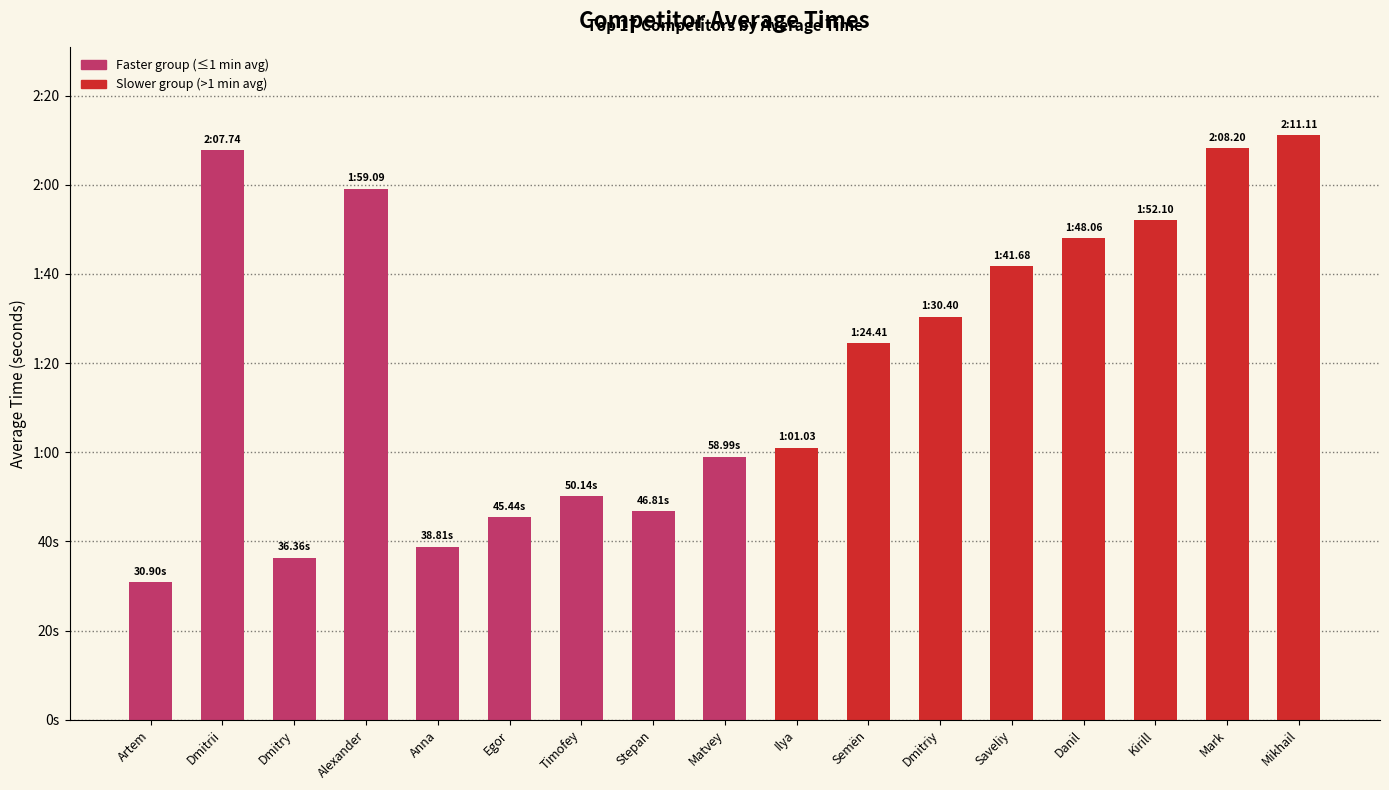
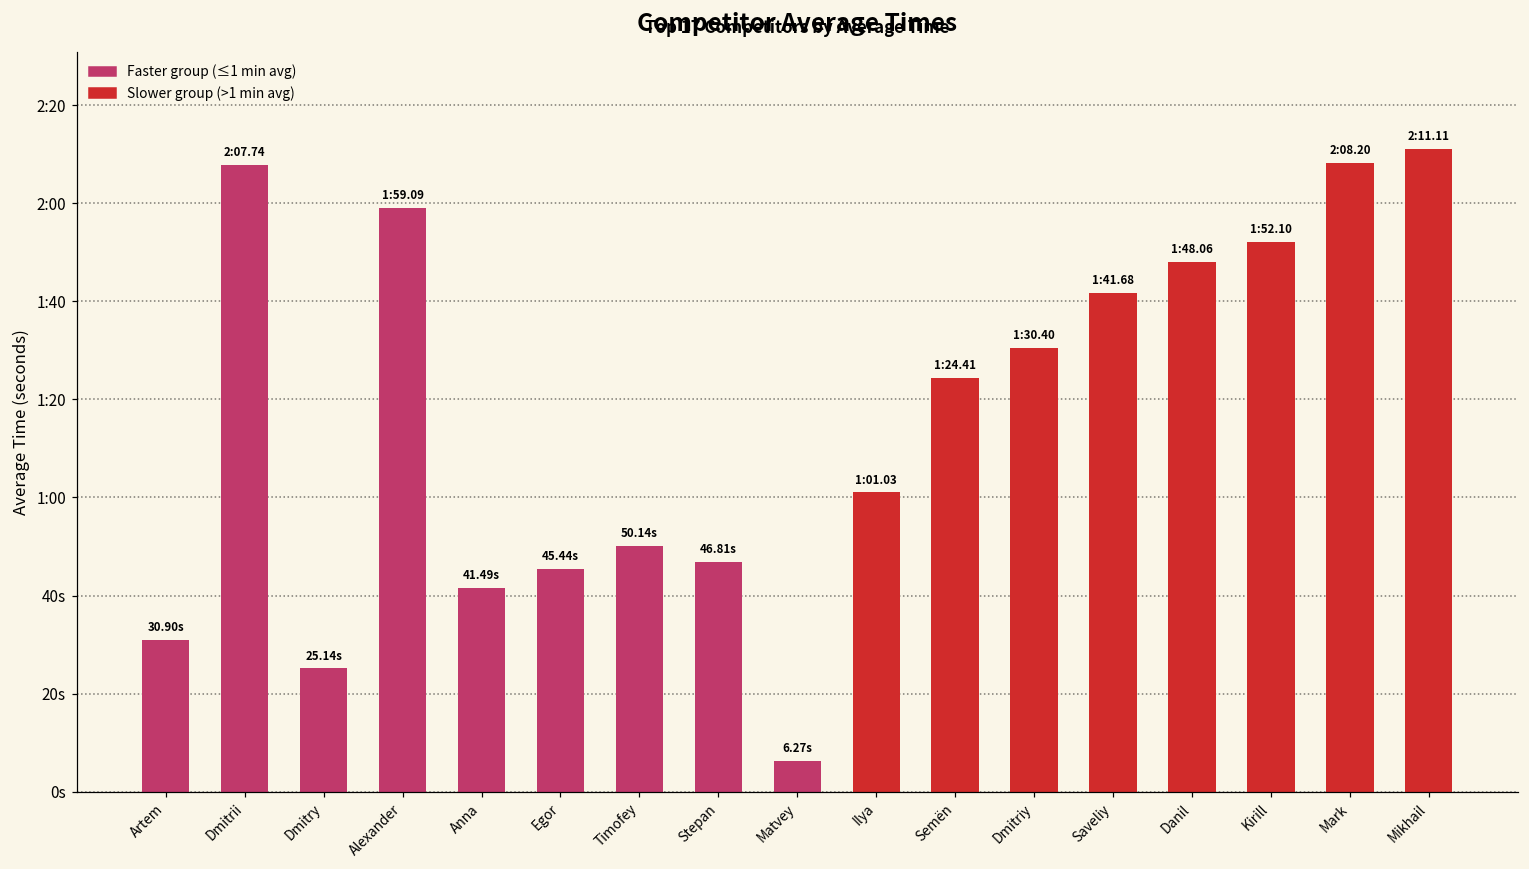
Dmitry: 36.36s -> 25.14s
Anna: 38.81s -> 41.49s
Matvey: 58.99s -> 6.27s
